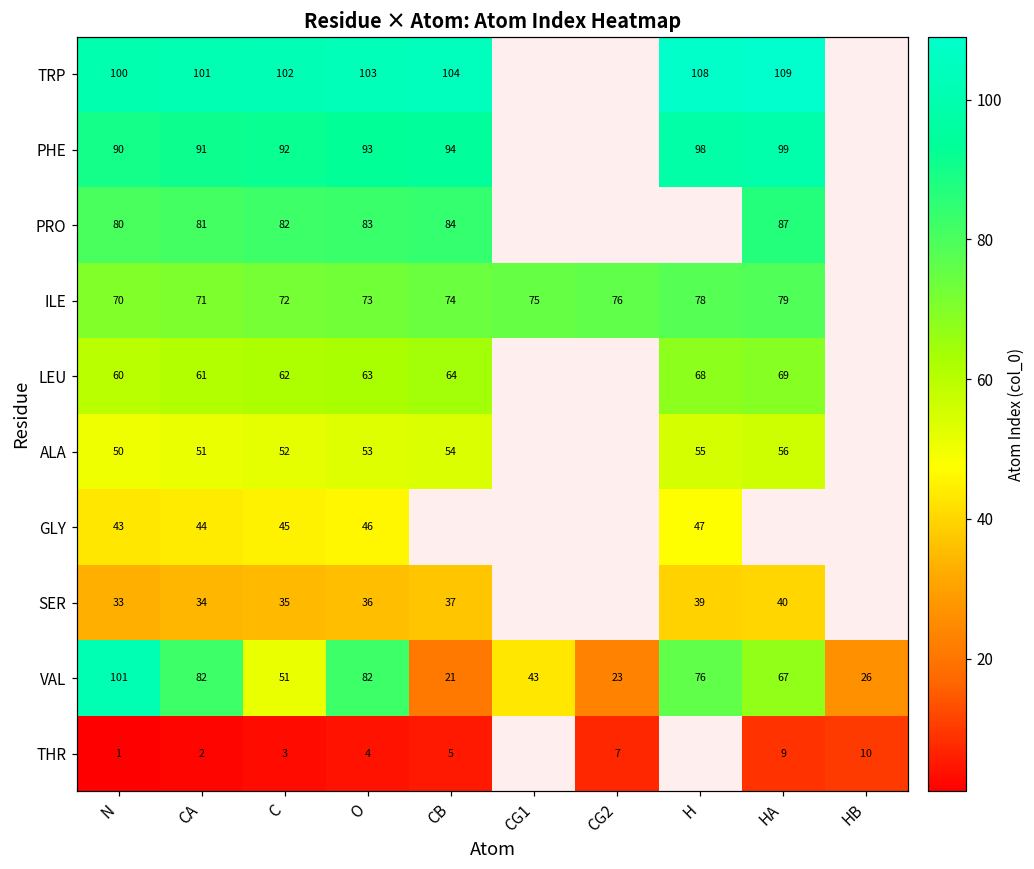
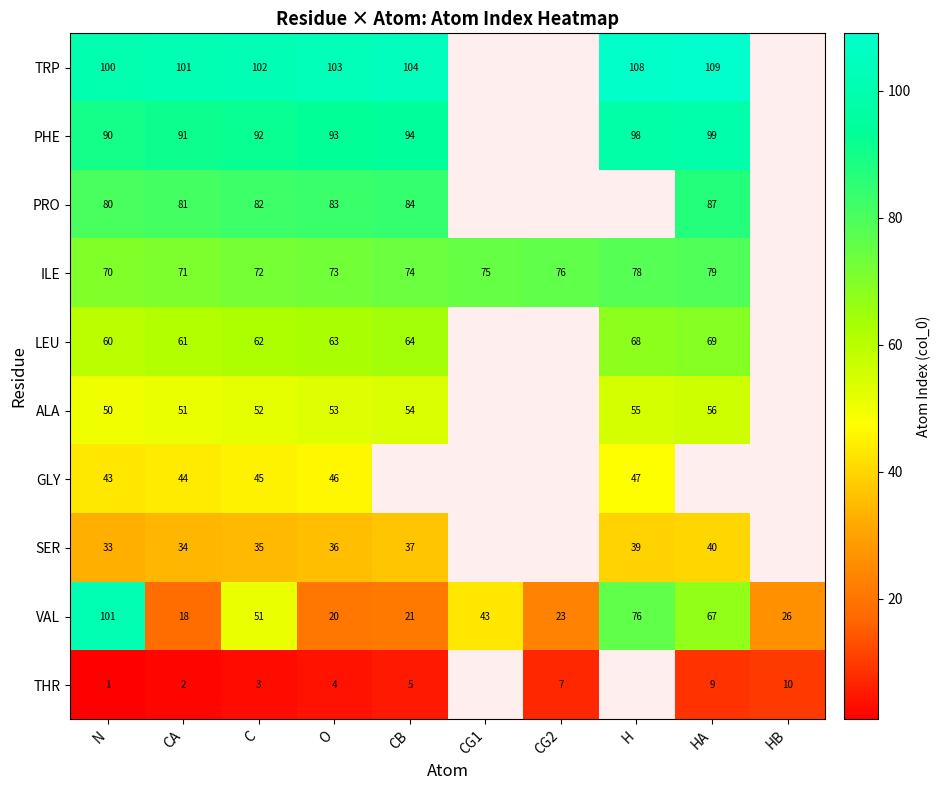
VAL, CA: 82 -> 18
VAL, O: 82 -> 20
